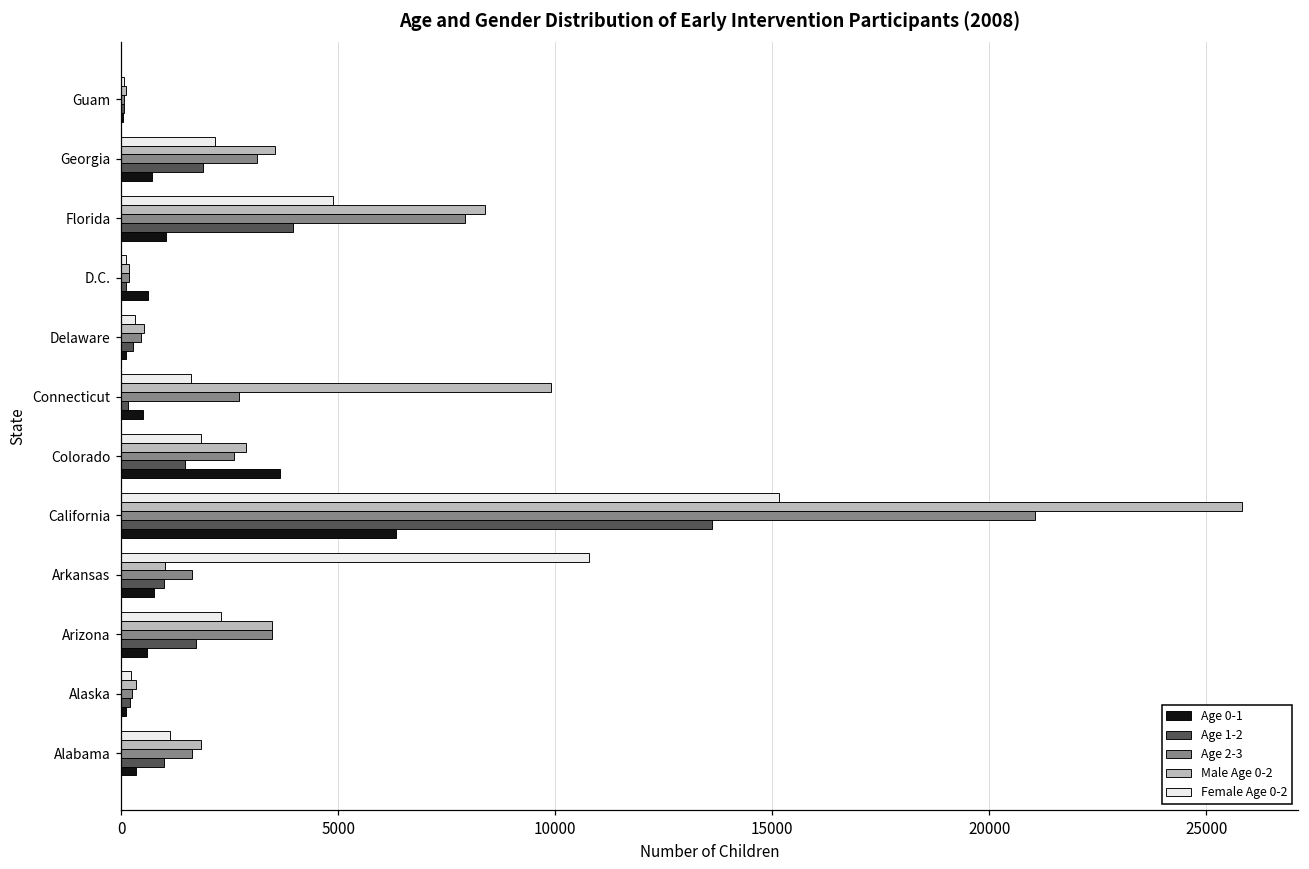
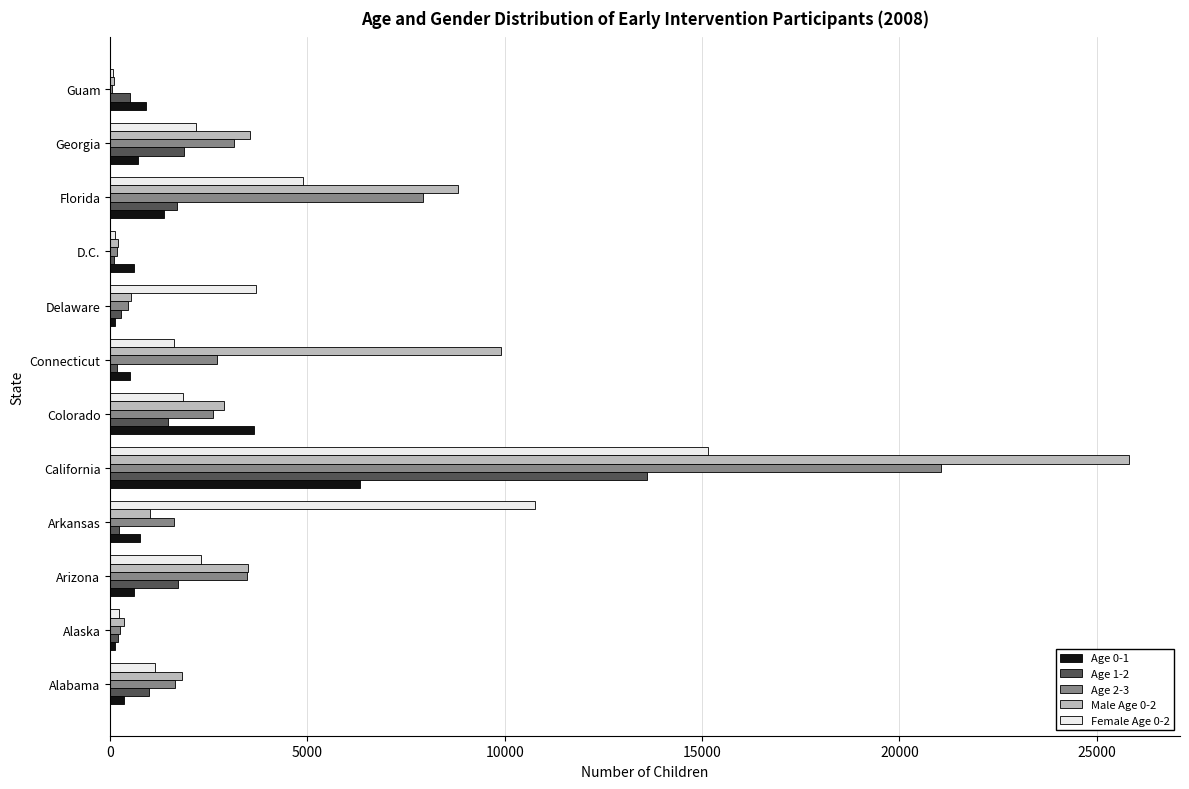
Age 1-2, Guam: 100 -> 500
Age 0-1, Guam: 100 -> 900
Male Age 0-2, Florida: 8400 -> 8800
Age 1-2, Florida: 4000 -> 1700
Age 0-1, Florida: 1000 -> 1400
Female Age 0-2, Delaware: 300 -> 3700
Age 1-2, Arkansas: 1000 -> 200
